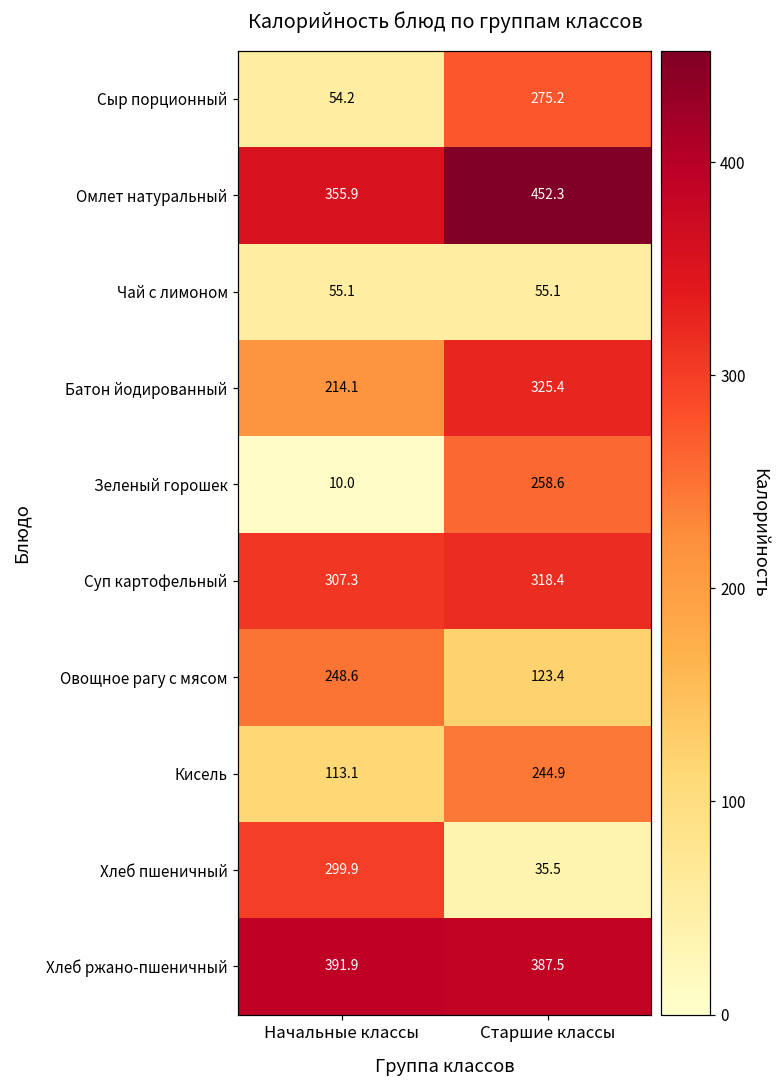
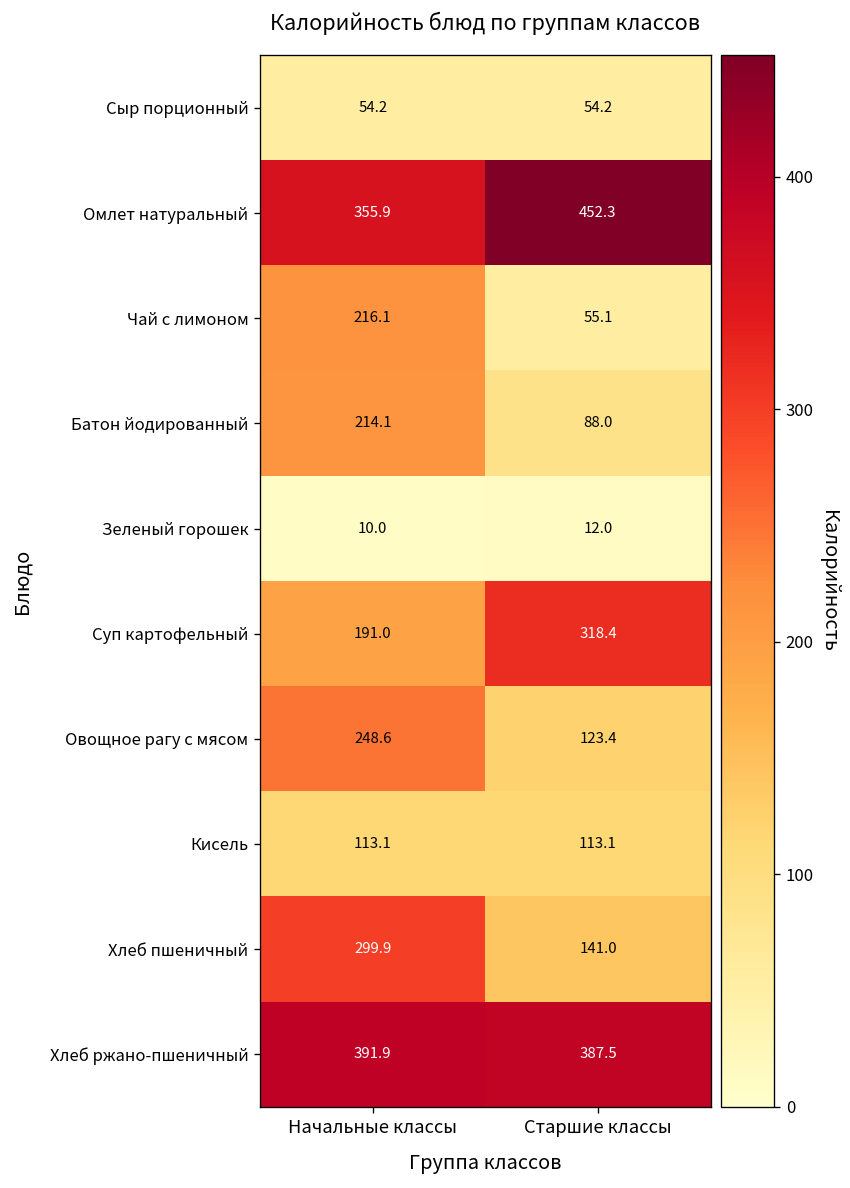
Сыр порционный, Старшие классы: 275.2 -> 54.2
Чай с лимоном, Начальные классы: 55.1 -> 216.1
Батон йодированный, Старшие классы: 325.4 -> 88.0
Зеленый горошек, Старшие классы: 258.6 -> 12.0
Суп картофельный, Начальные классы: 307.3 -> 191.0
Кисель, Старшие классы: 244.9 -> 113.1
Хлеб пшеничный, Старшие классы: 35.5 -> 141.0
